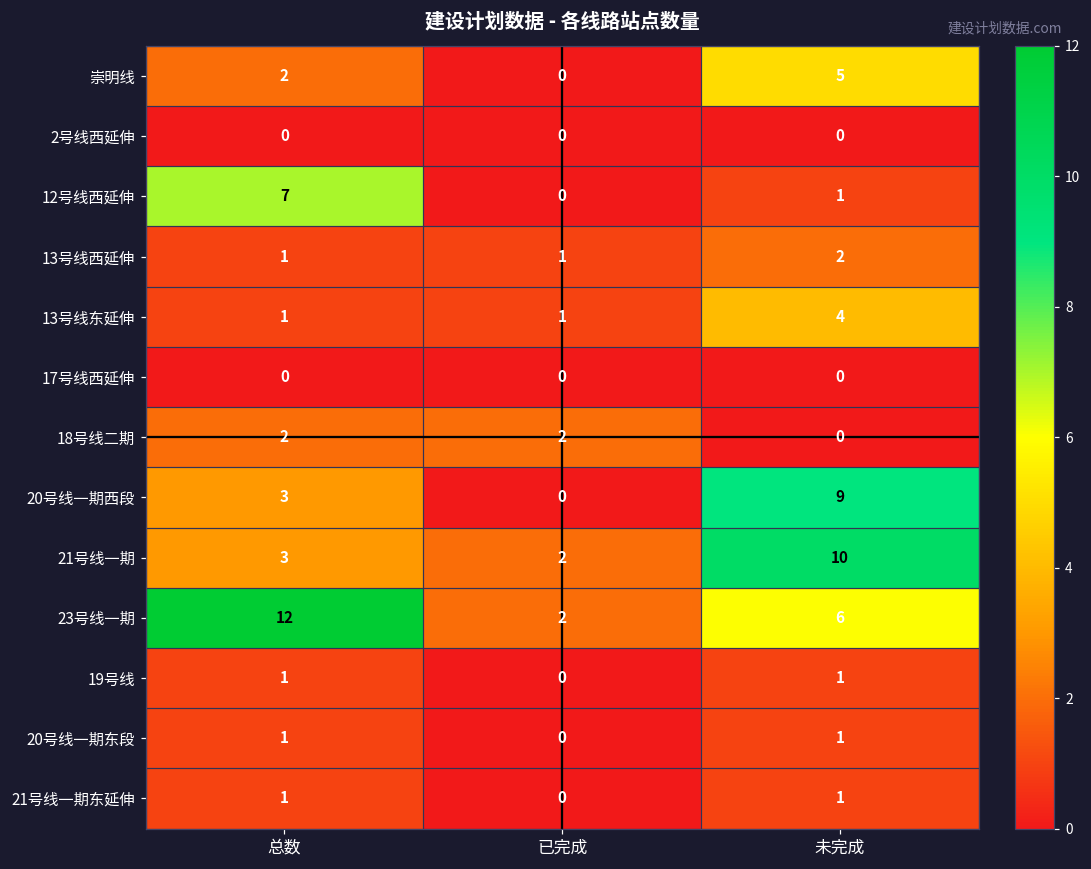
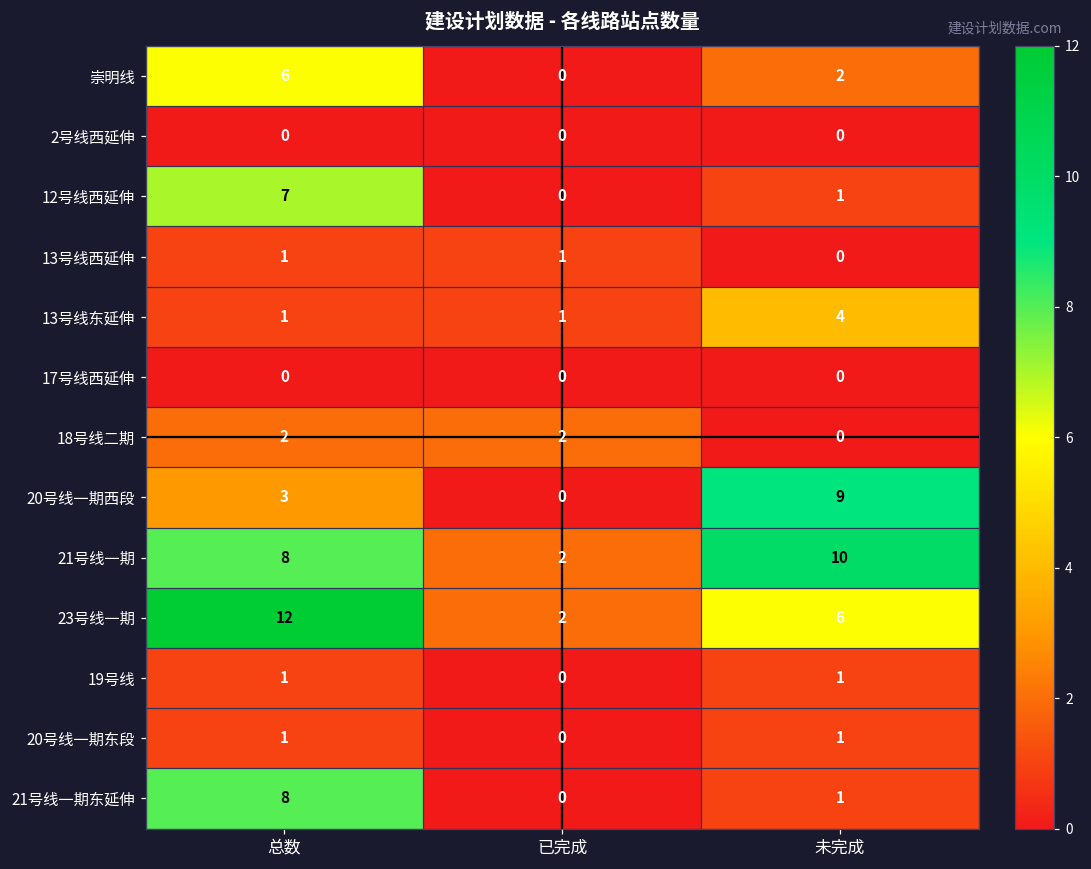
崇明线, 总数: 2 -> 6
崇明线, 未完成: 5 -> 2
13号线西延伸, 未完成: 2 -> 0
21号线一期, 总数: 3 -> 8
21号线一期东延伸, 总数: 1 -> 8
